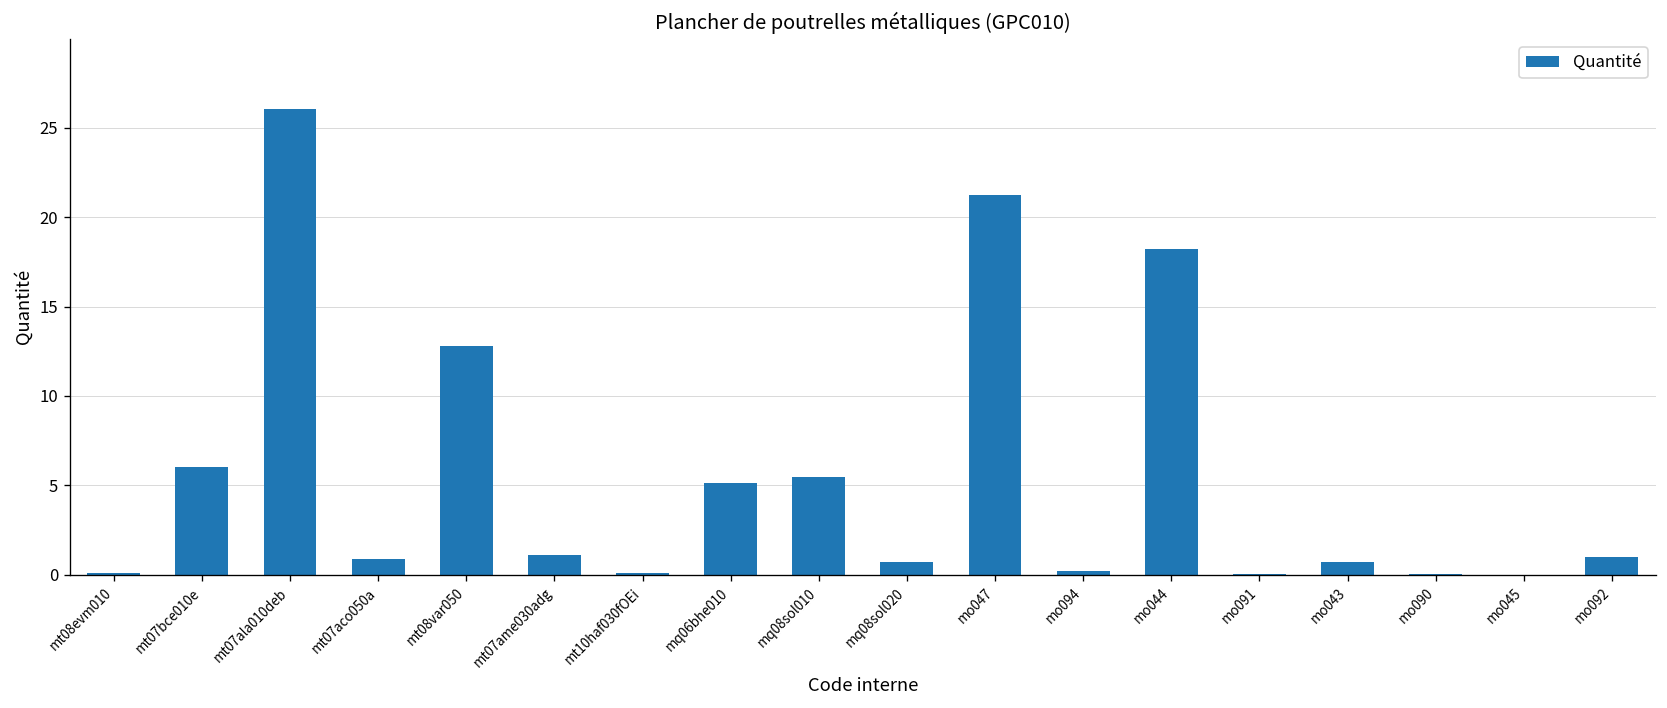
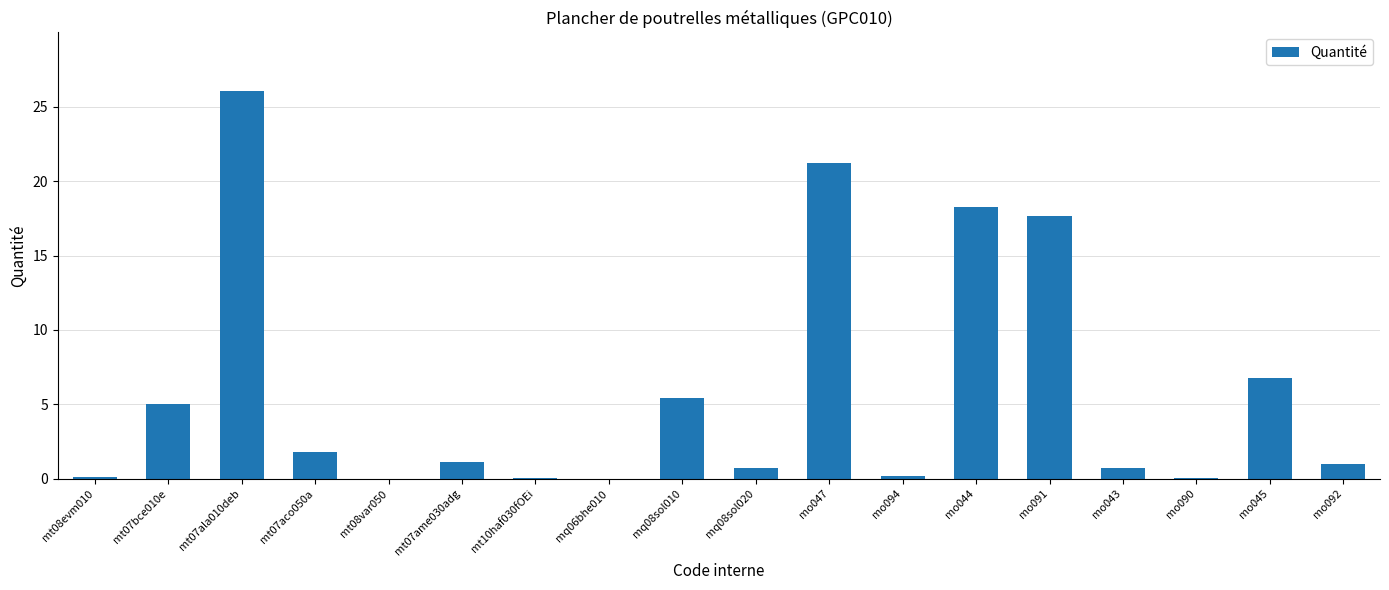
mt07bce010e: 6 -> 5
mt07aco050a: 0.9 -> 1.8
mt08var050: 12.8 -> 0.0
mq06bhe010: 5.1 -> 0.0
mo091: 0.1 -> 17.7
mo045: 0.0 -> 6.8
